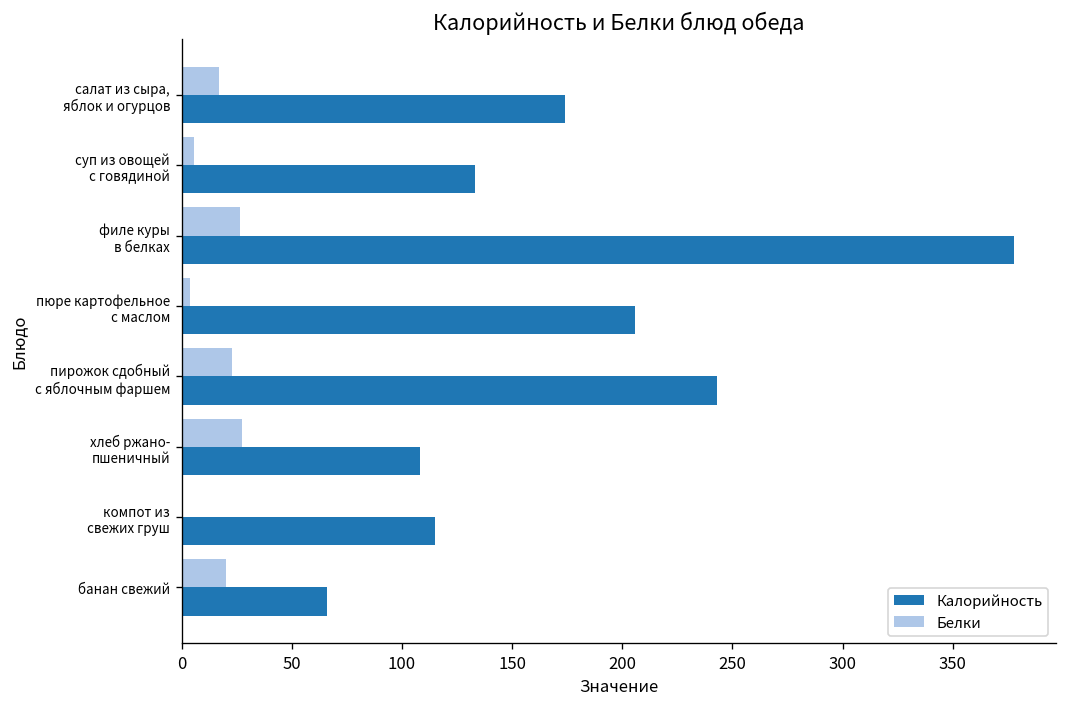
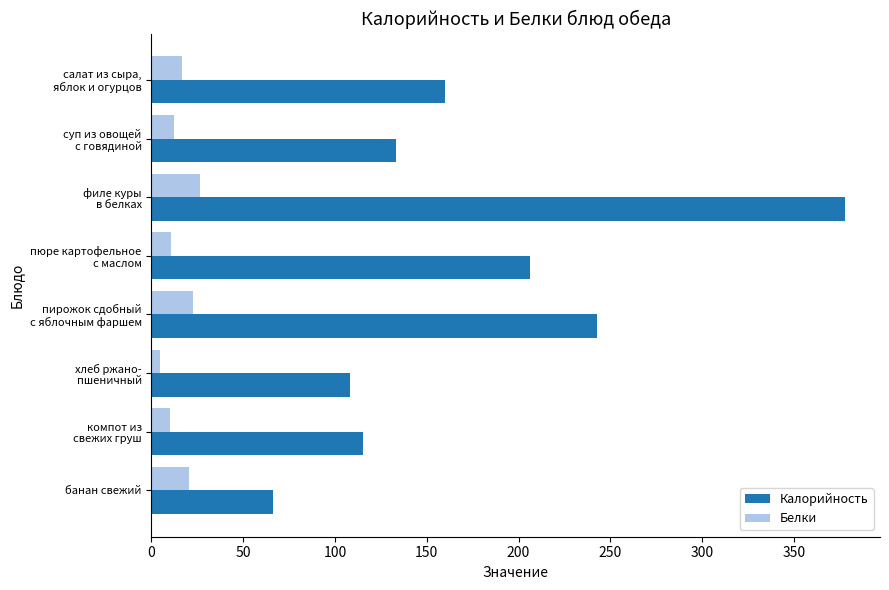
Калорийность, салат из сыра, яблок и огурцов: 174 -> 160
Белки, суп из овощей с говядиной: 6 -> 12
Белки, пюре картофельное с маслом: 4 -> 10
Белки, хлеб ржано- пшеничный: 27 -> 5
Белки, компот из свежих груш: 0 -> 10
